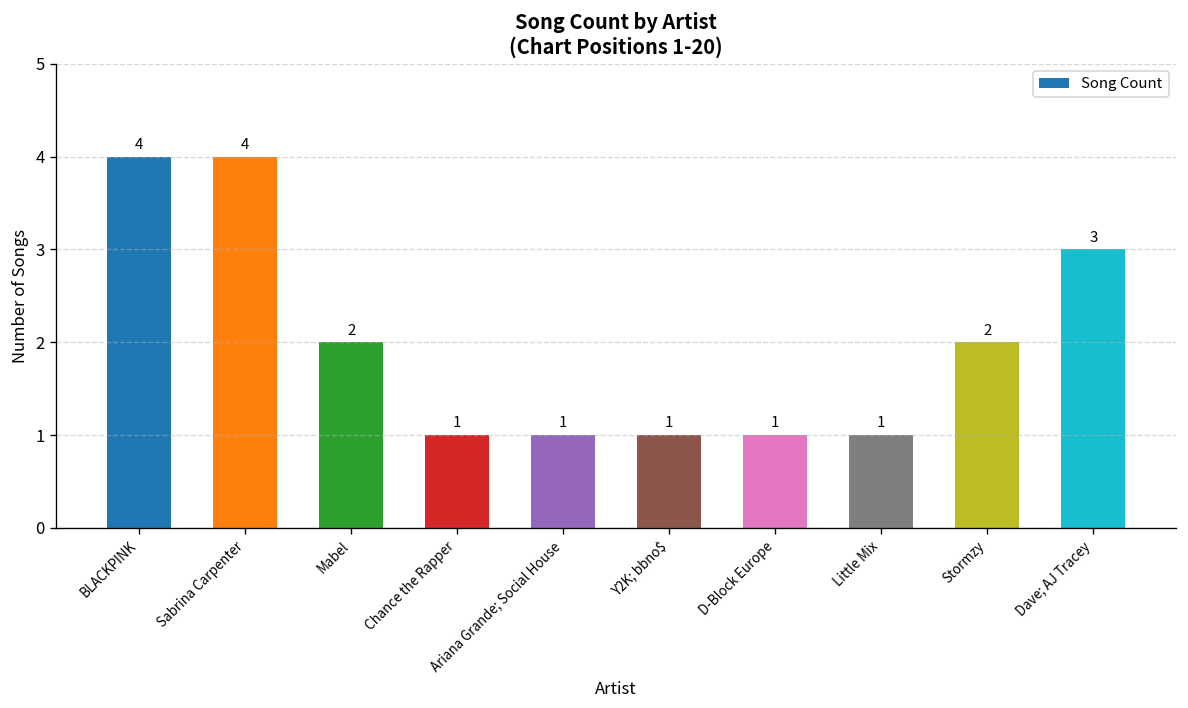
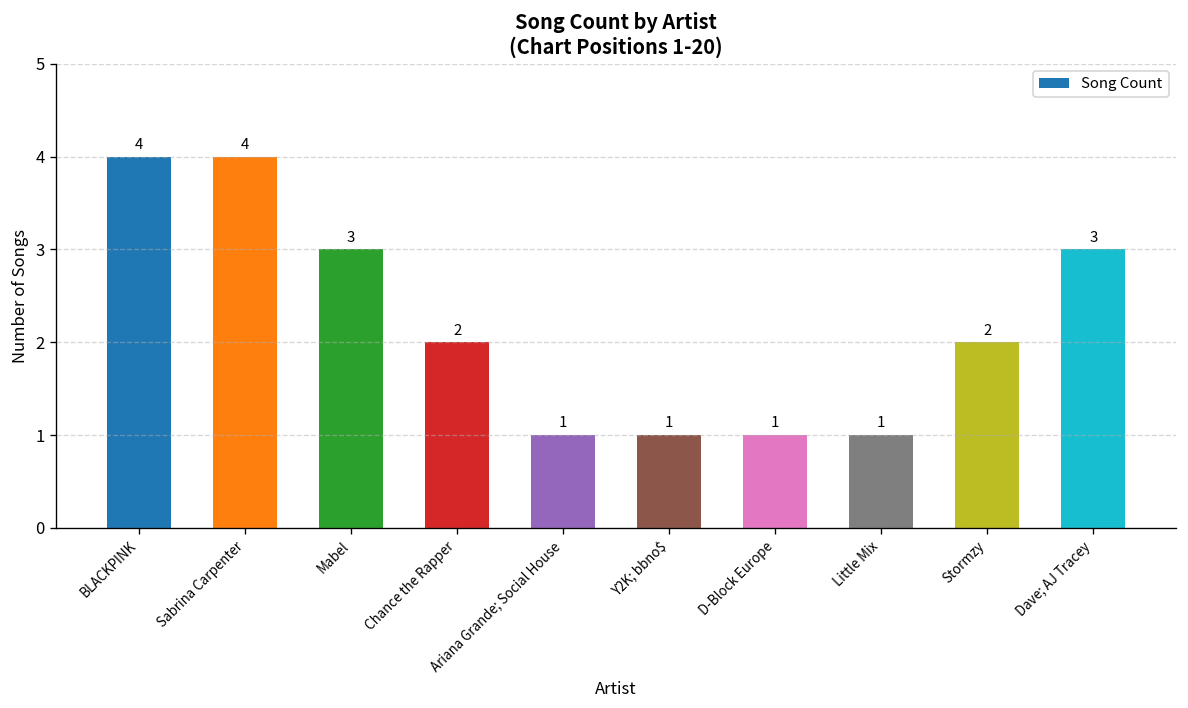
Mabel: 2 -> 3
Chance the Rapper: 1 -> 2
